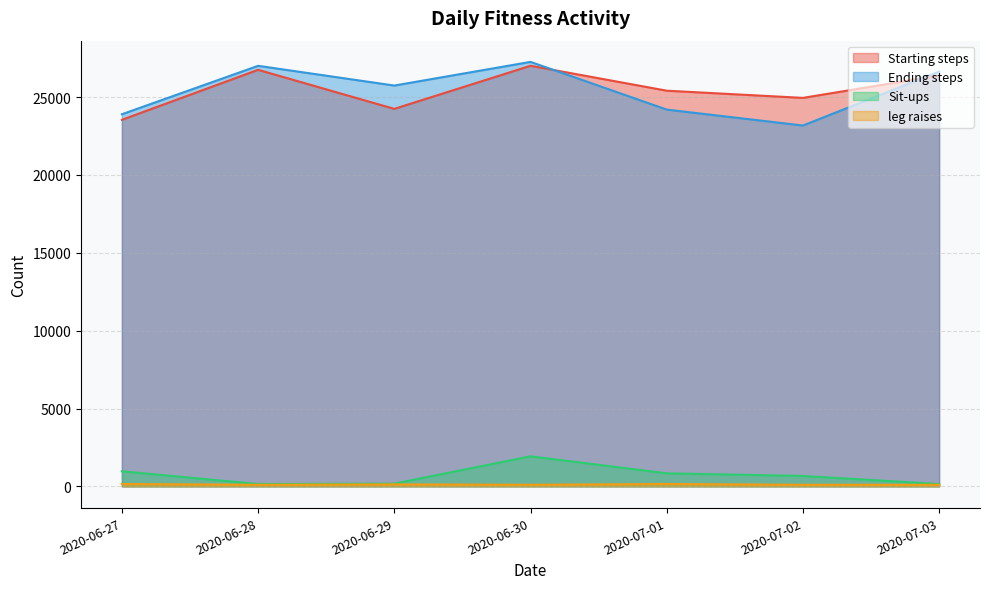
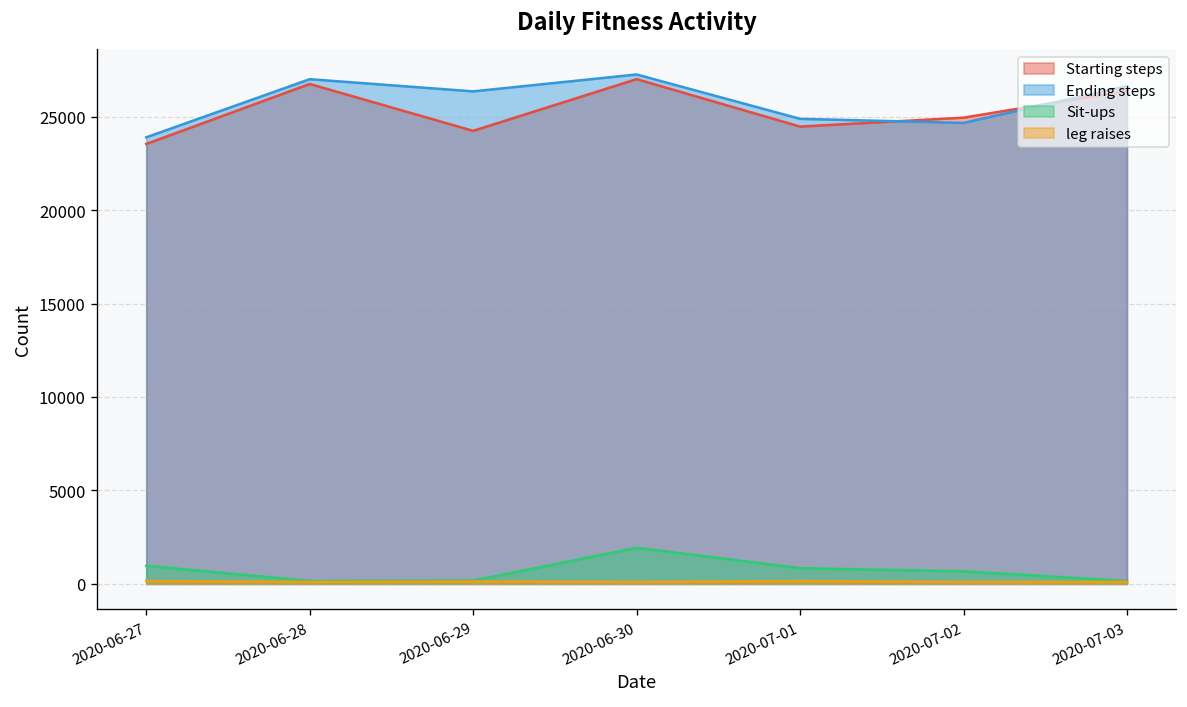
Ending steps, 2020-06-29: 25700 -> 26400
Starting steps, 2020-07-01: 25400 -> 24500
Ending steps, 2020-07-01: 24200 -> 24900
Ending steps, 2020-07-02: 23200 -> 24700
